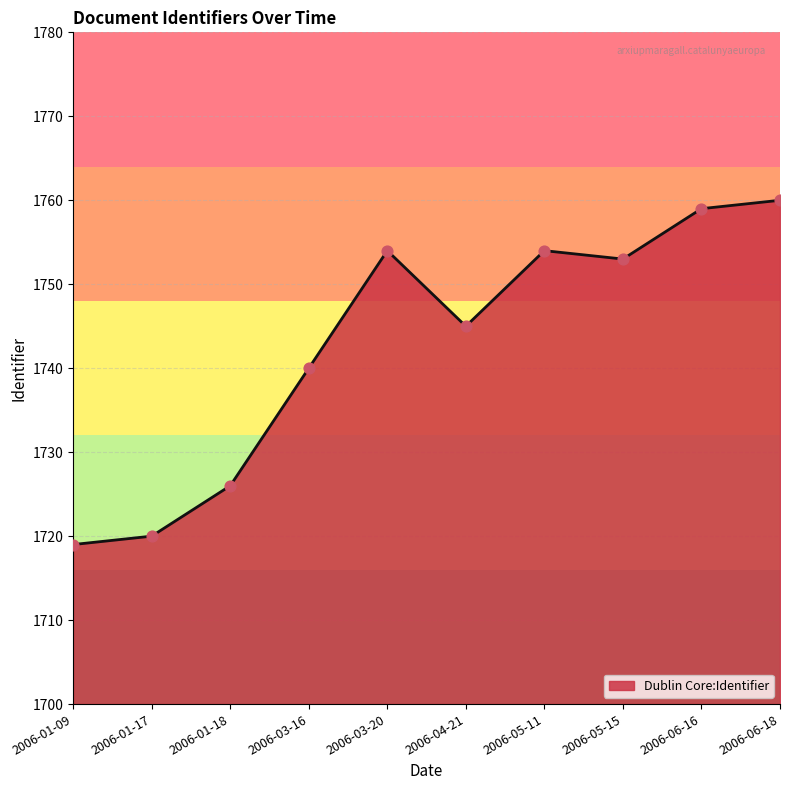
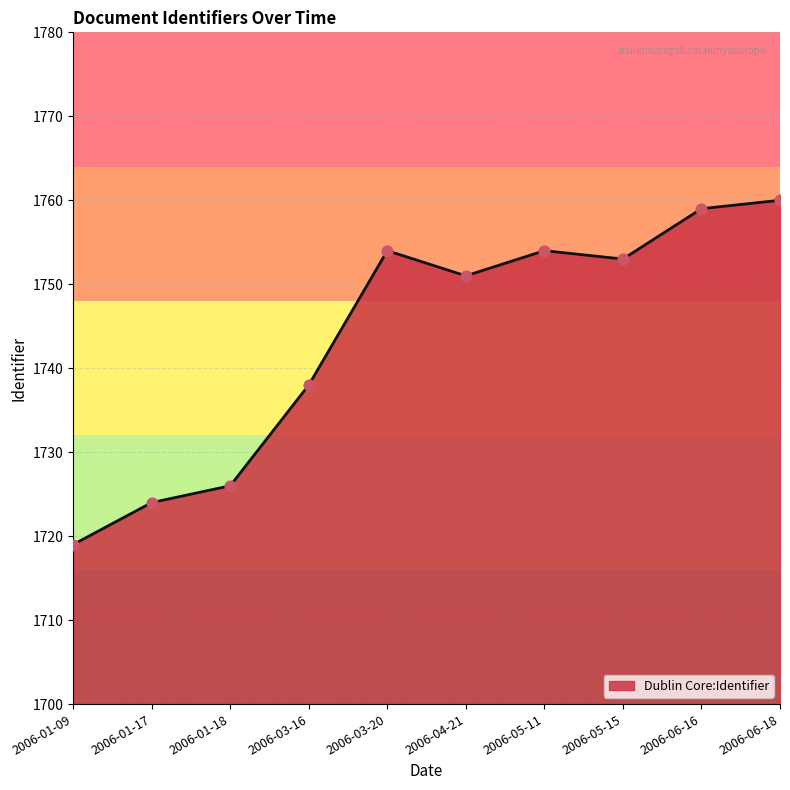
2006-01-17: 1720 -> 1724
2006-03-16: 1740 -> 1738
2006-04-21: 1745 -> 1751
